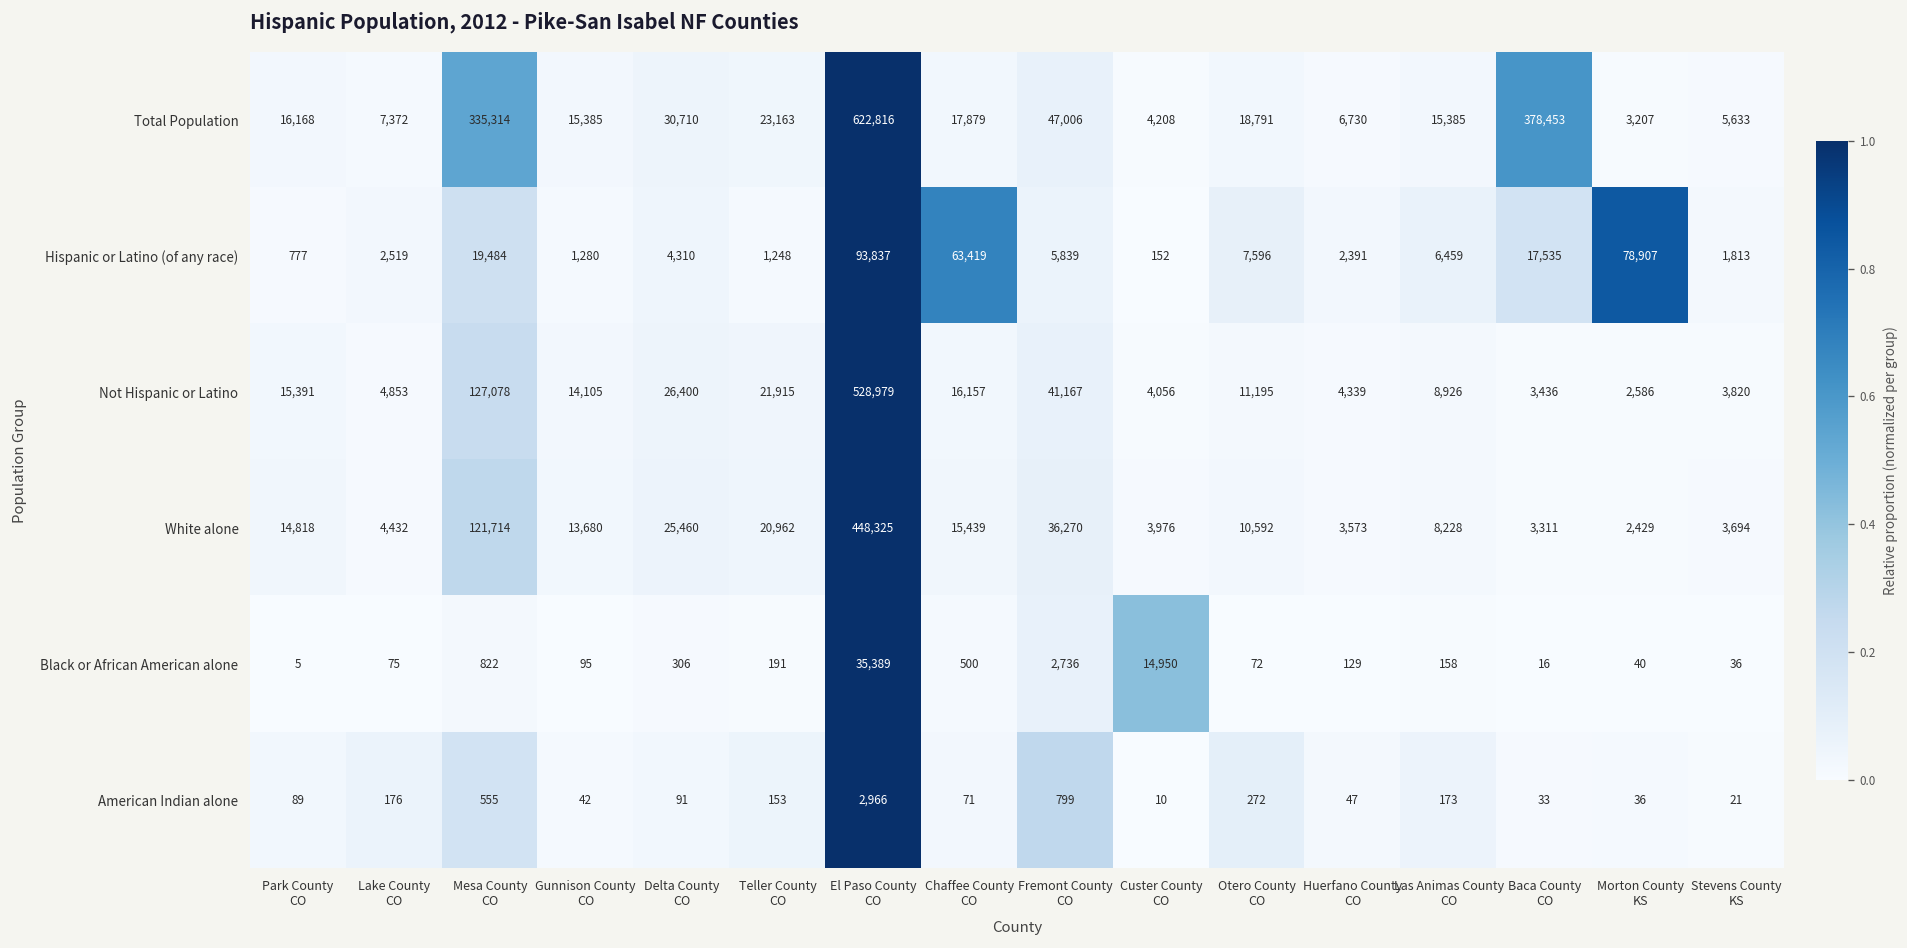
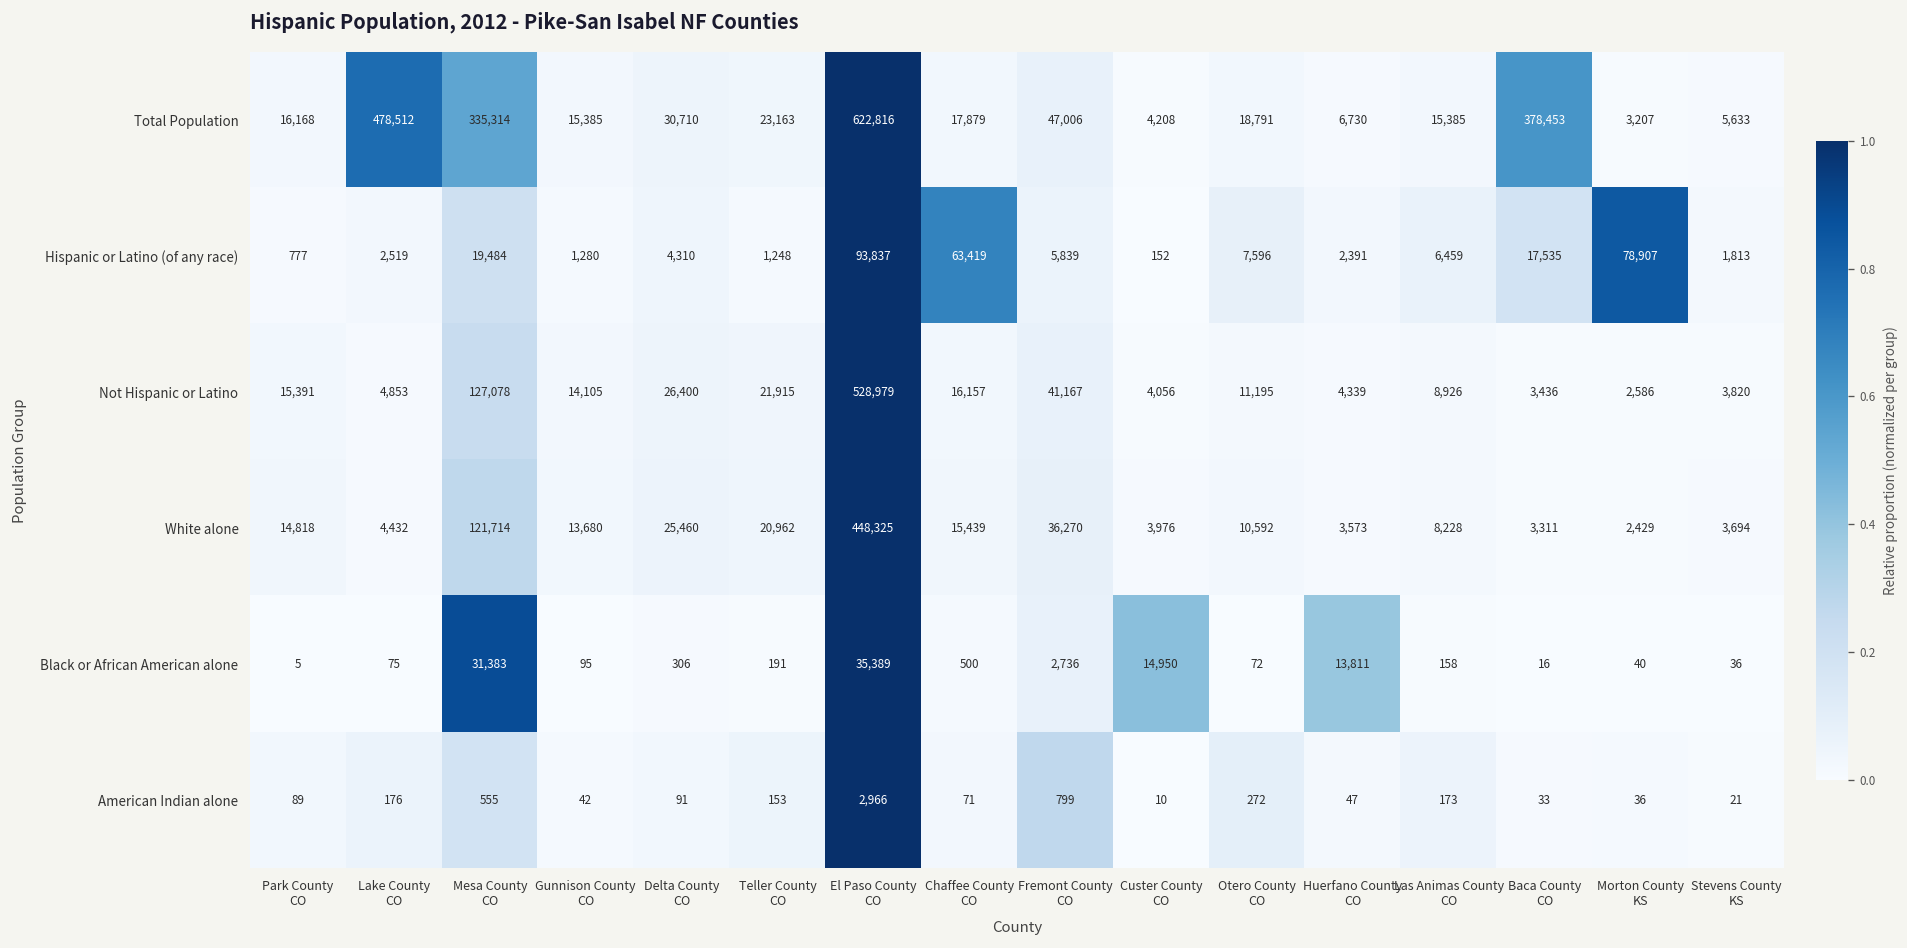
Total Population, Lake County CO: 7,372 -> 478,512
Black or African American alone, Mesa County CO: 822 -> 31,383
Black or African American alone, Huerfano County CO: 129 -> 13,811
